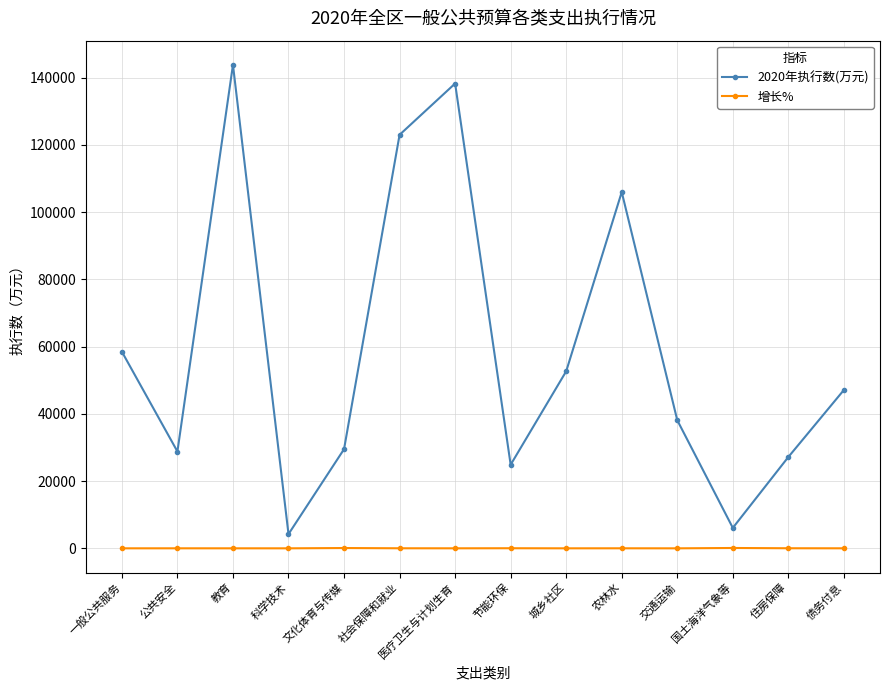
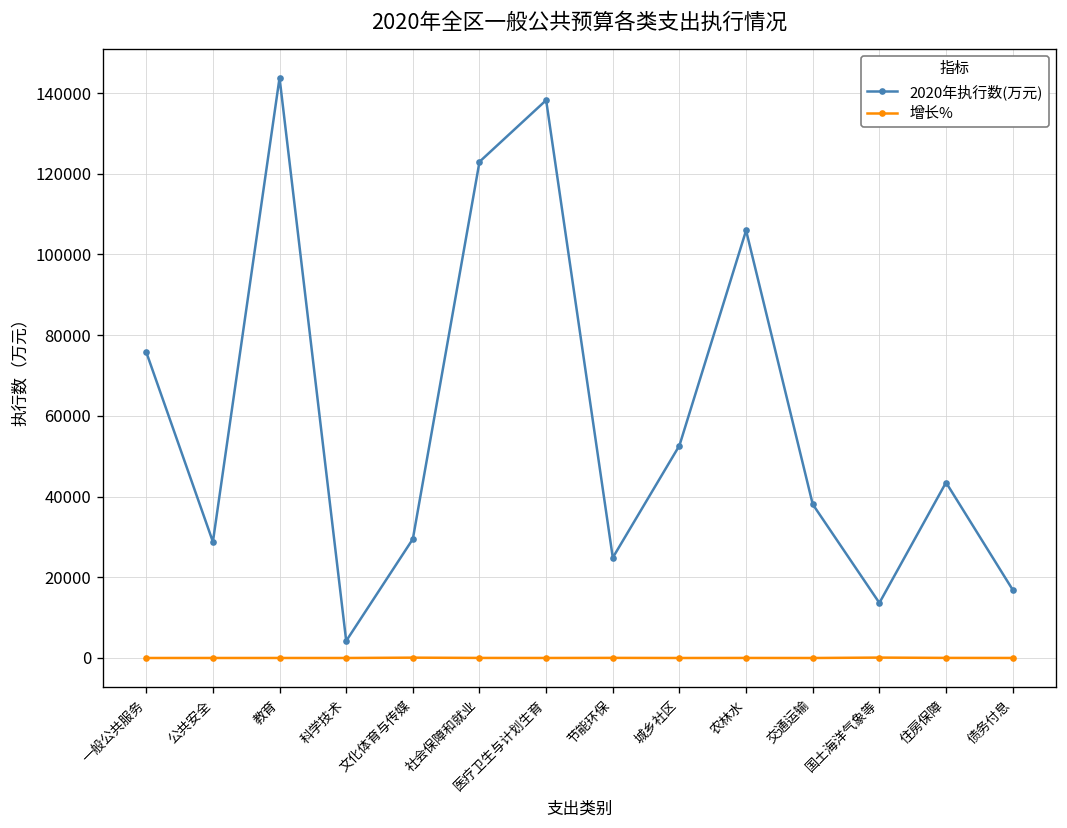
2020年执行数(万元), 一般公共服务: 58000 -> 76000
2020年执行数(万元), 国土海洋气象等: 6000 -> 14000
2020年执行数(万元), 住房保障: 27000 -> 43000
2020年执行数(万元), 债务付息: 47000 -> 17000
